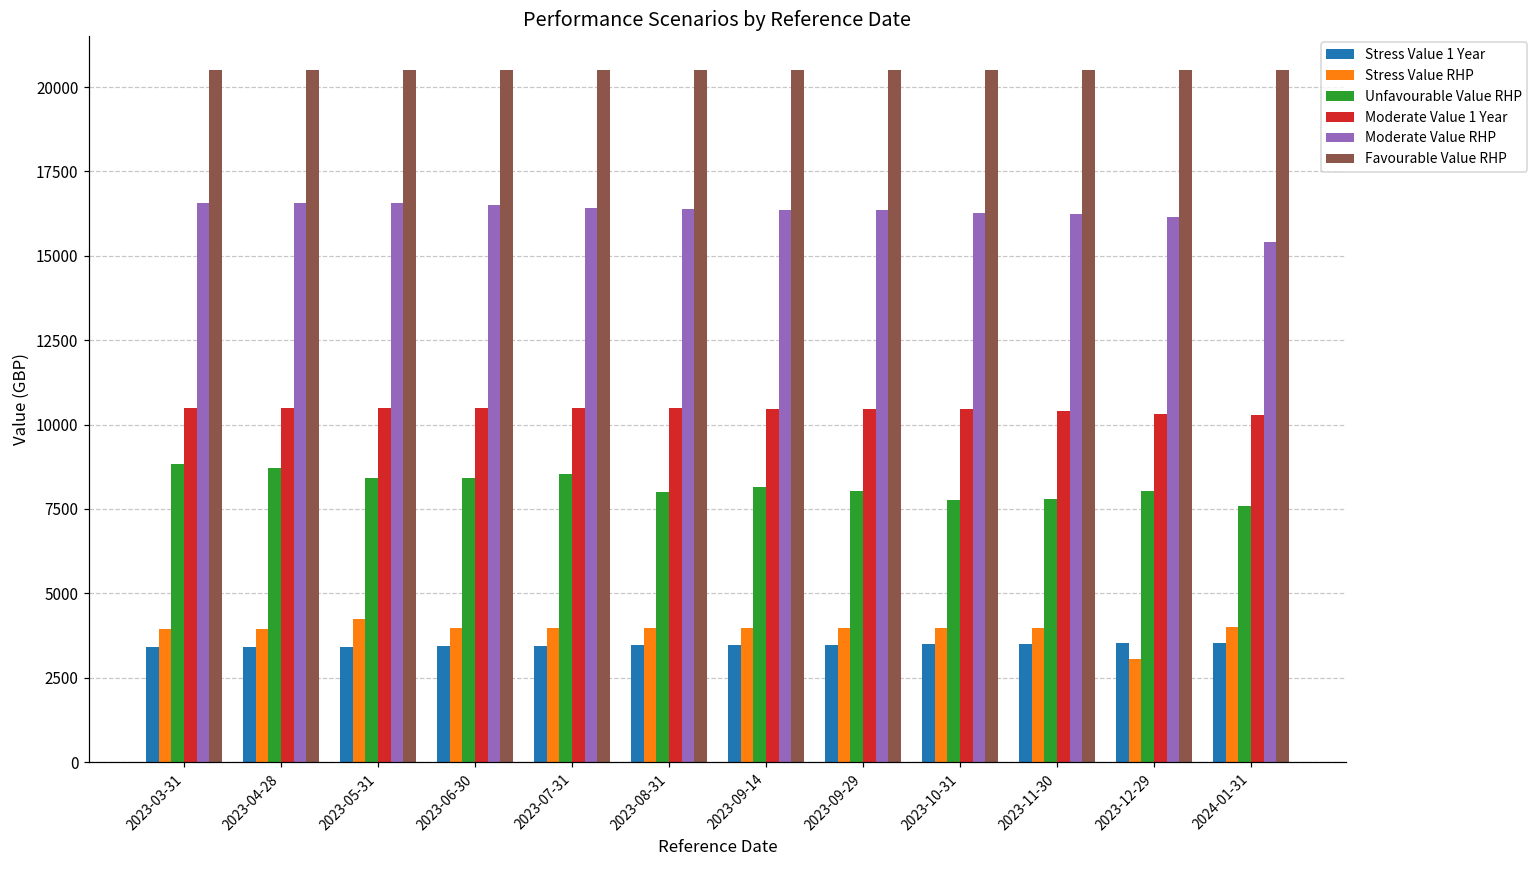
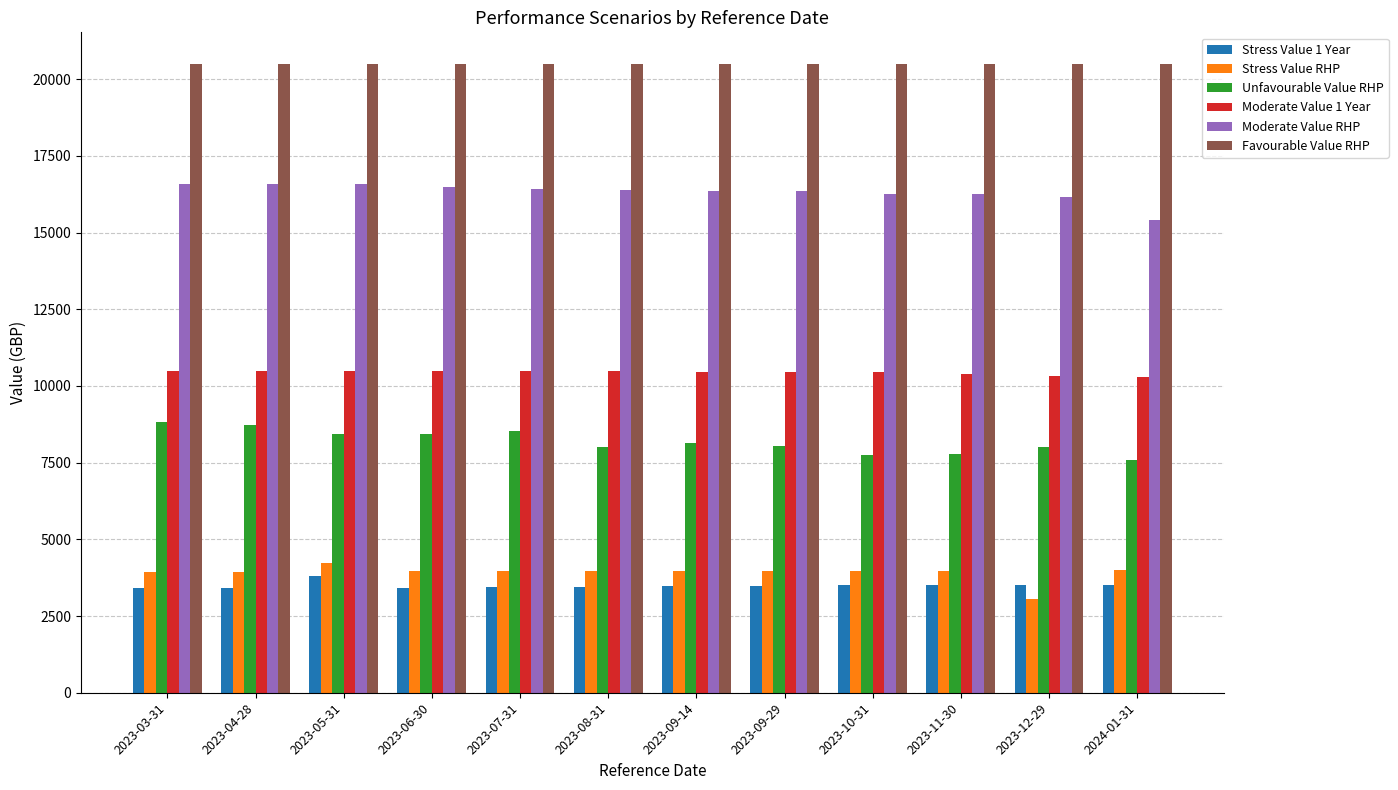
Stress Value 1 Year, 2023-05-31: 3400 -> 3800
